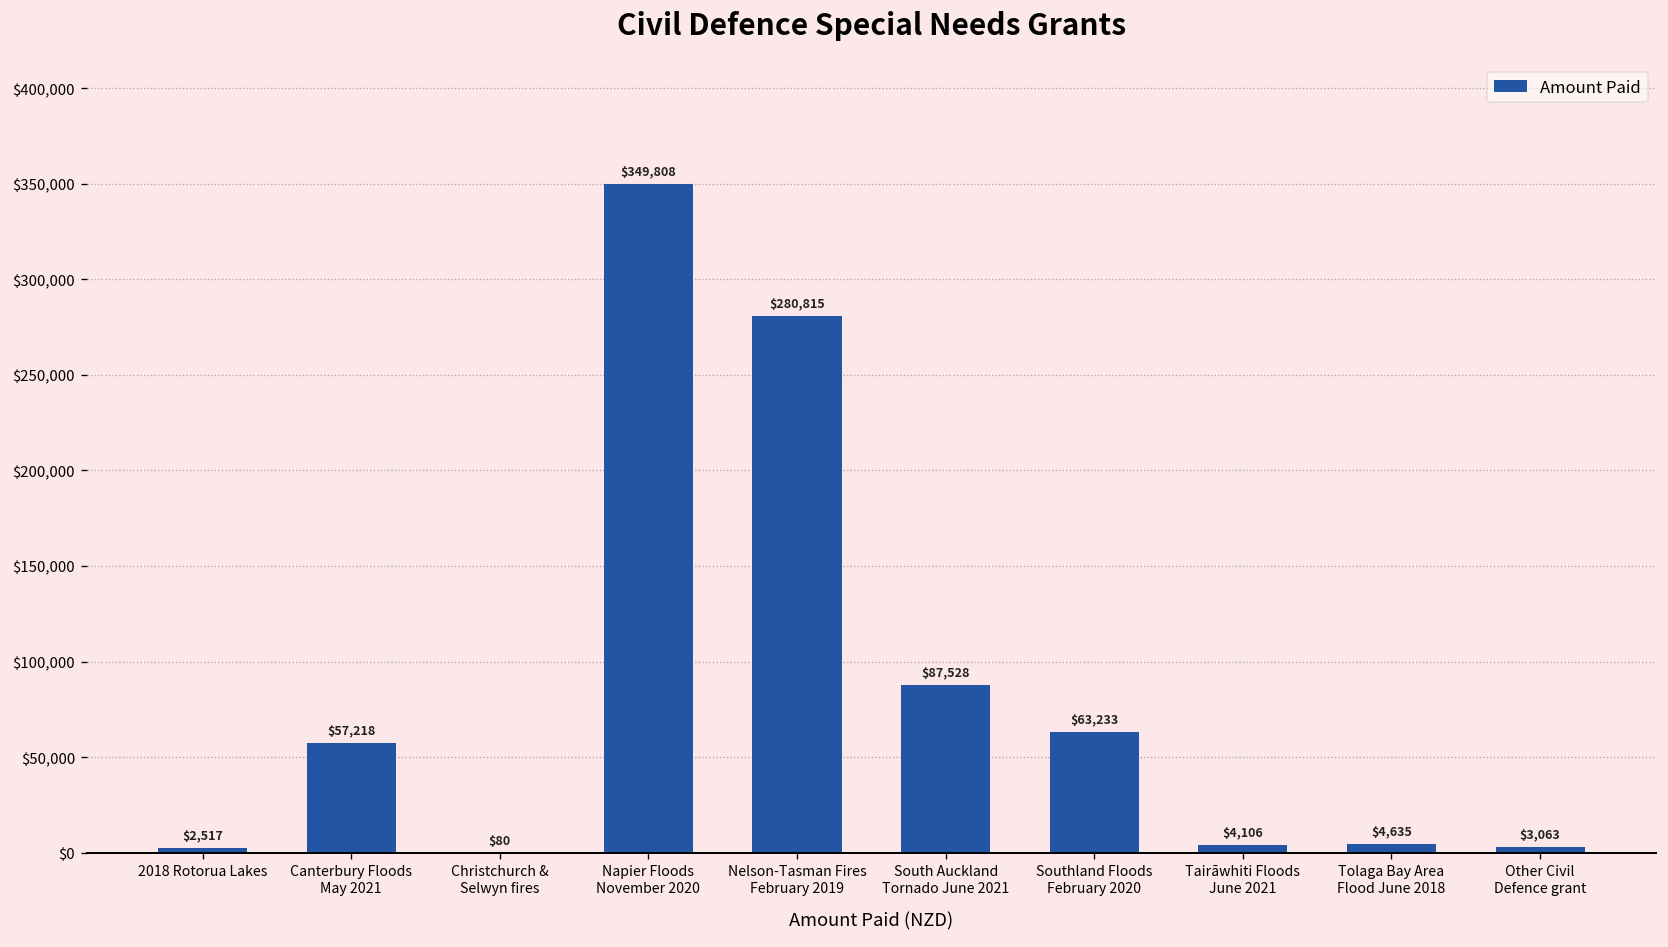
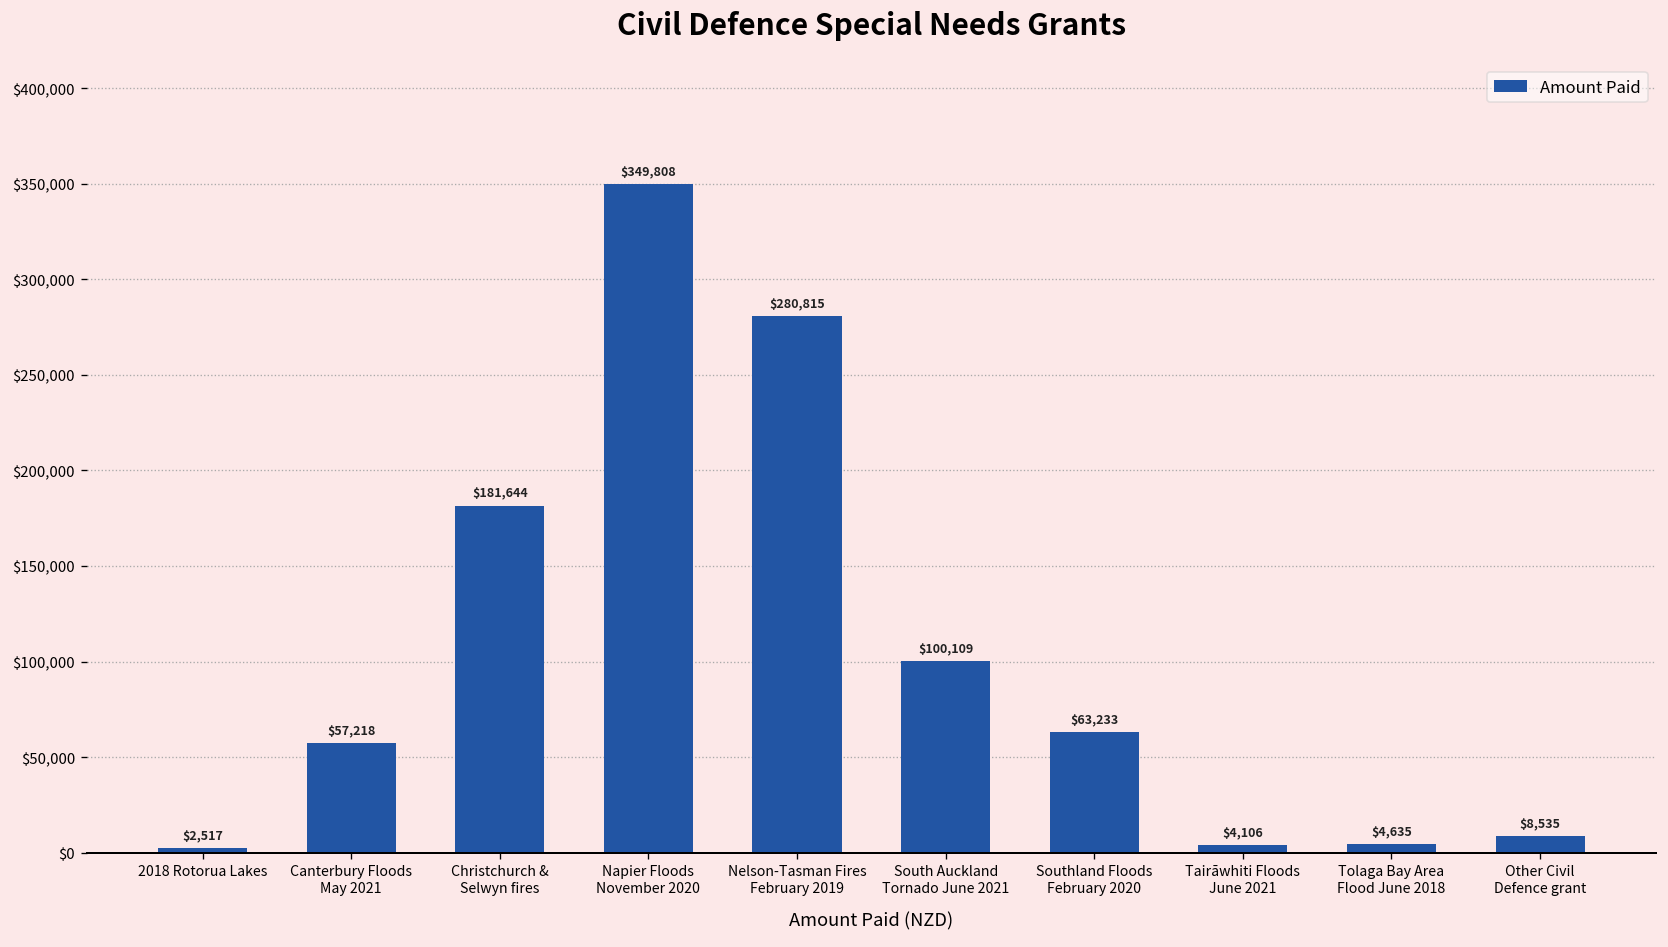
Christchurch & Selwyn fires: $80 -> $181,644
South Auckland Tornado June 2021: $87,528 -> $100,109
Other Civil Defence grant: $3,063 -> $8,535
